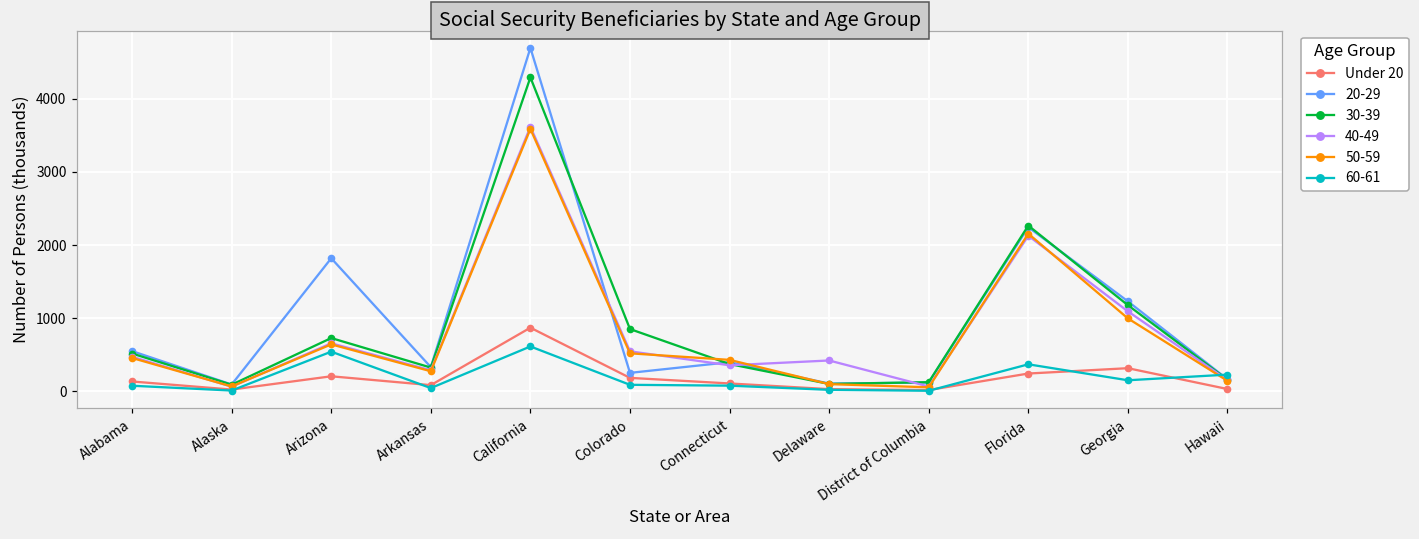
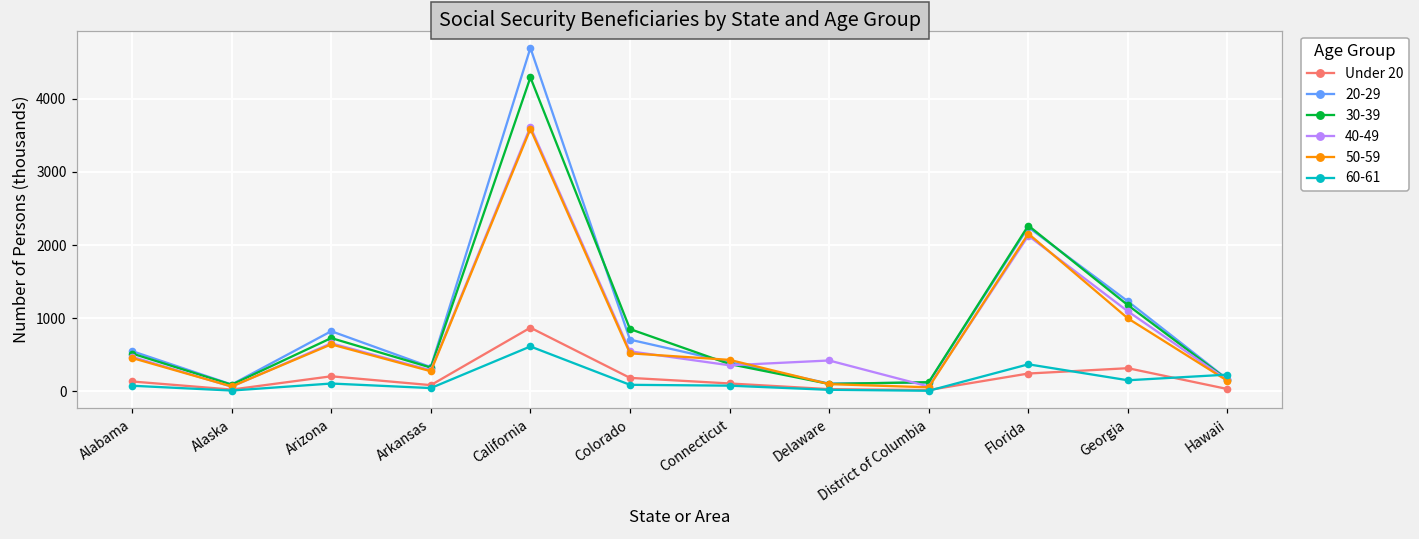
20-29, Arizona: 1800 -> 800
60-61, Arizona: 500 -> 100
20-29, Colorado: 300 -> 700
